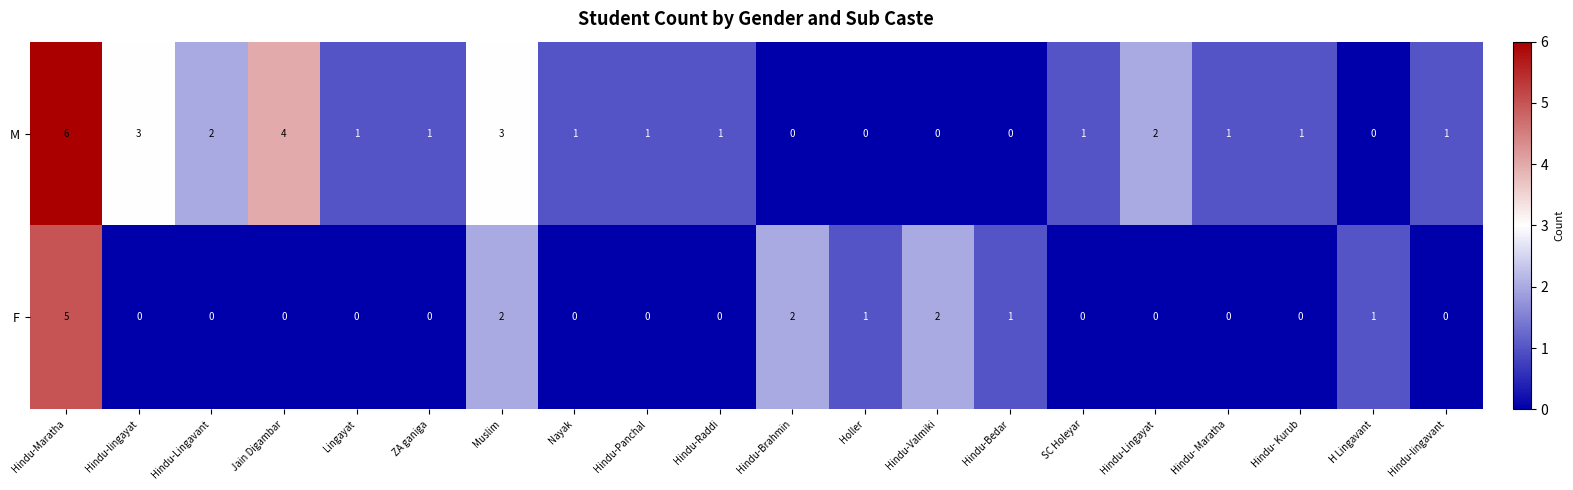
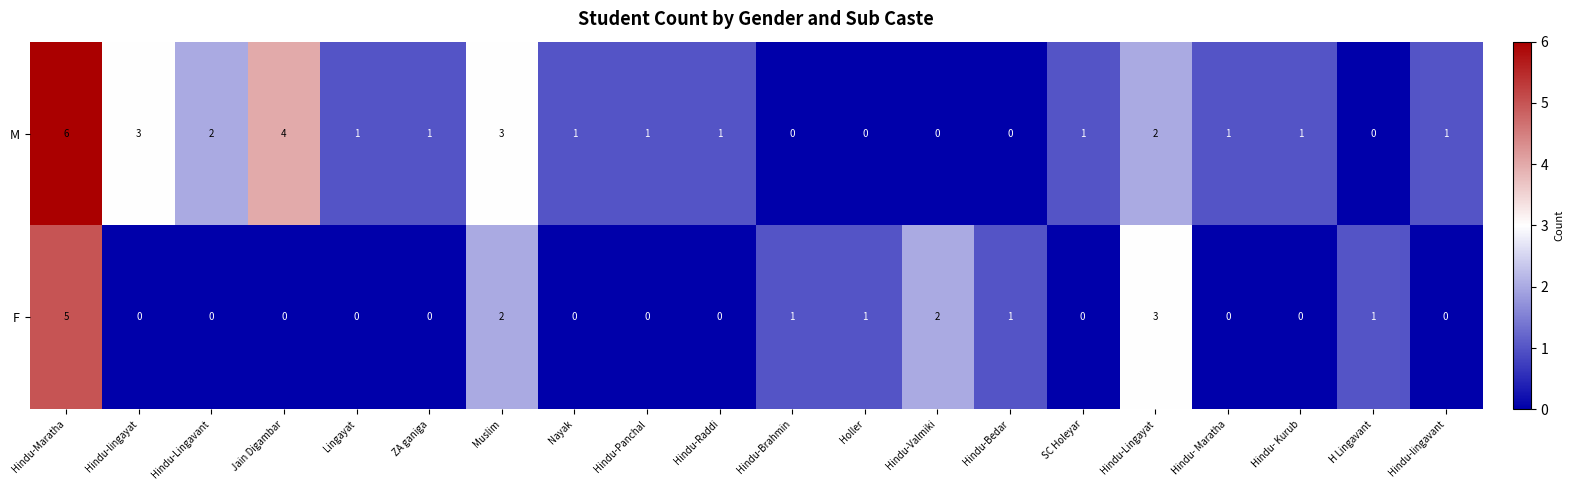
F, Hindu-Brahmin: 2 -> 1
F, Hindu-Lingayat: 0 -> 3
